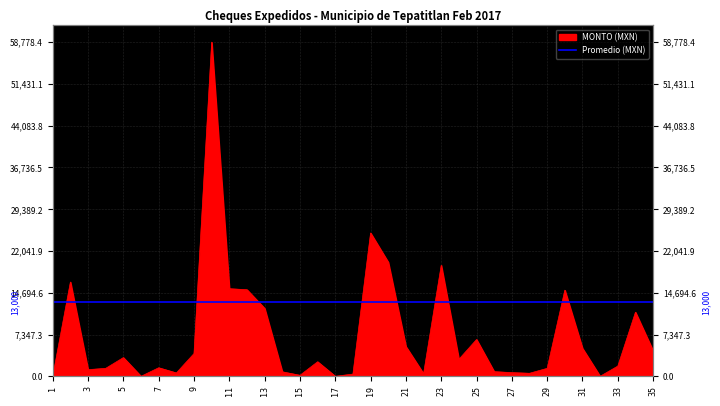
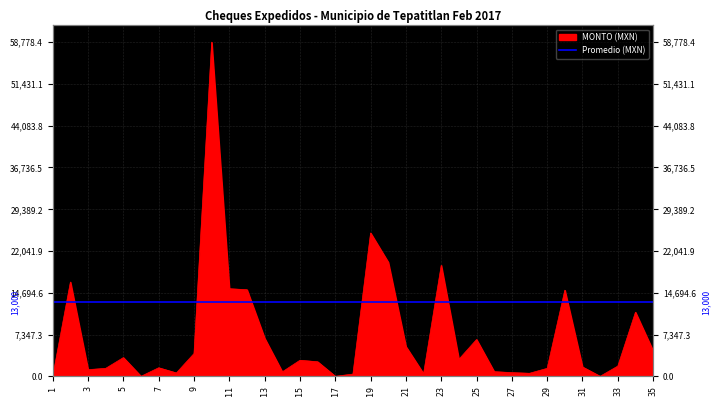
13: 12,000 -> 7,000
15: 0 -> 3,000
31: 5,000 -> 2,000
